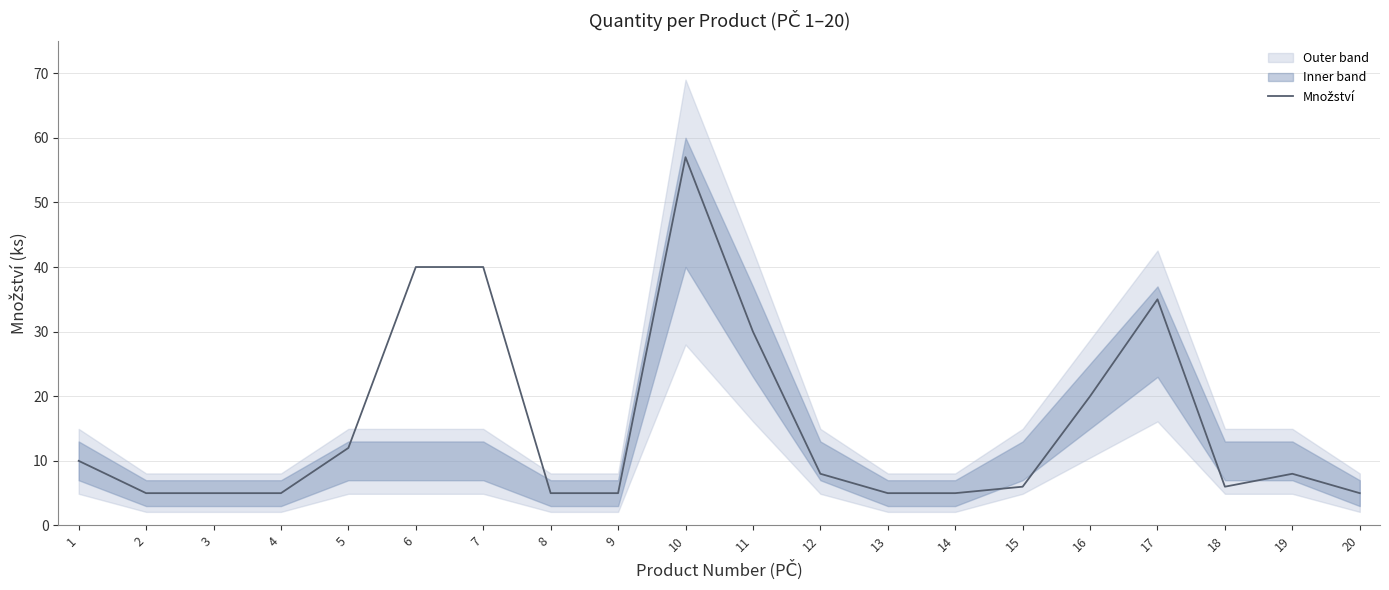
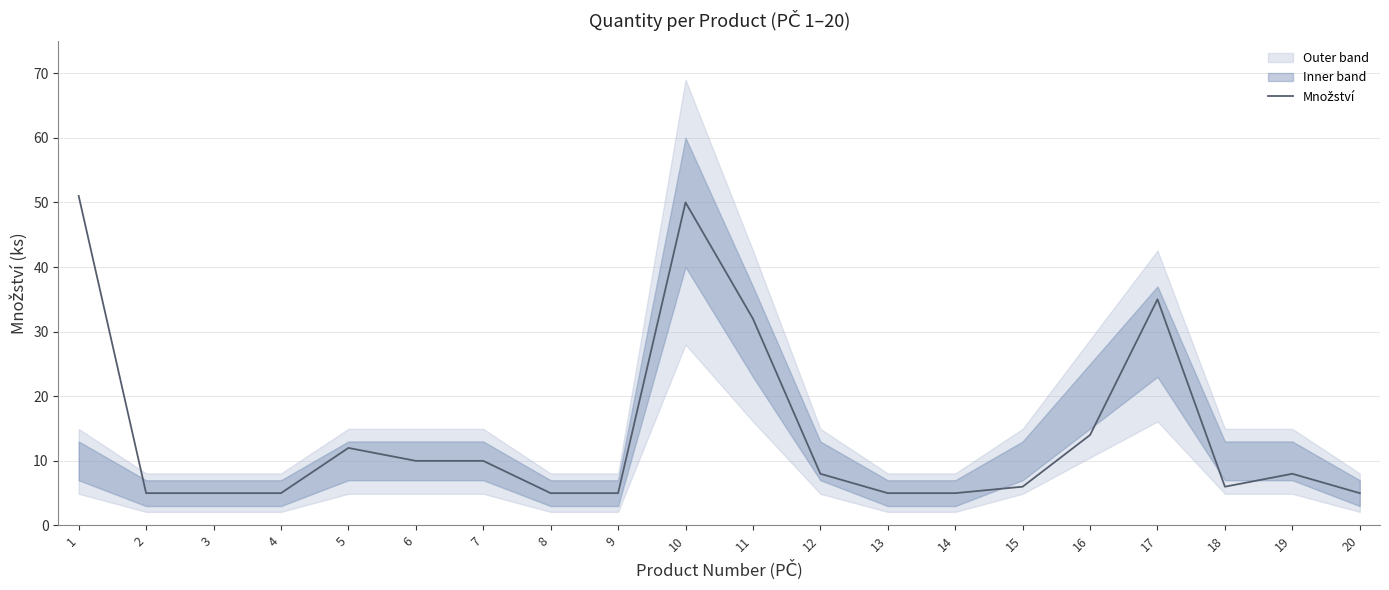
Množství, 1: 10 -> 51
Množství, 6: 40 -> 10
Množství, 7: 40 -> 10
Množství, 10: 57 -> 50
Množství, 11: 30 -> 32
Množství, 16: 20 -> 14
